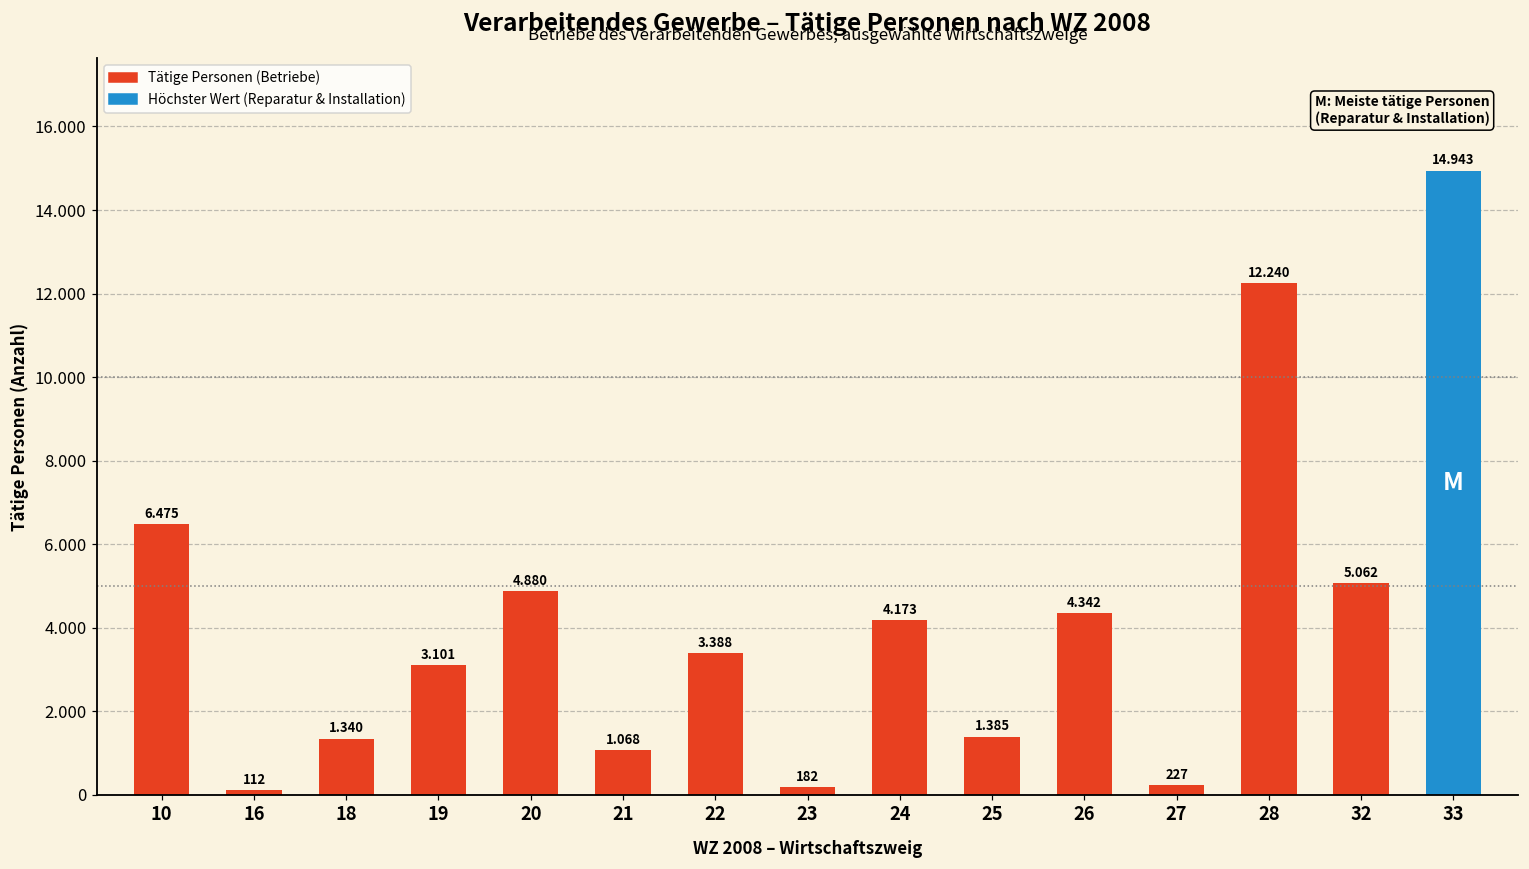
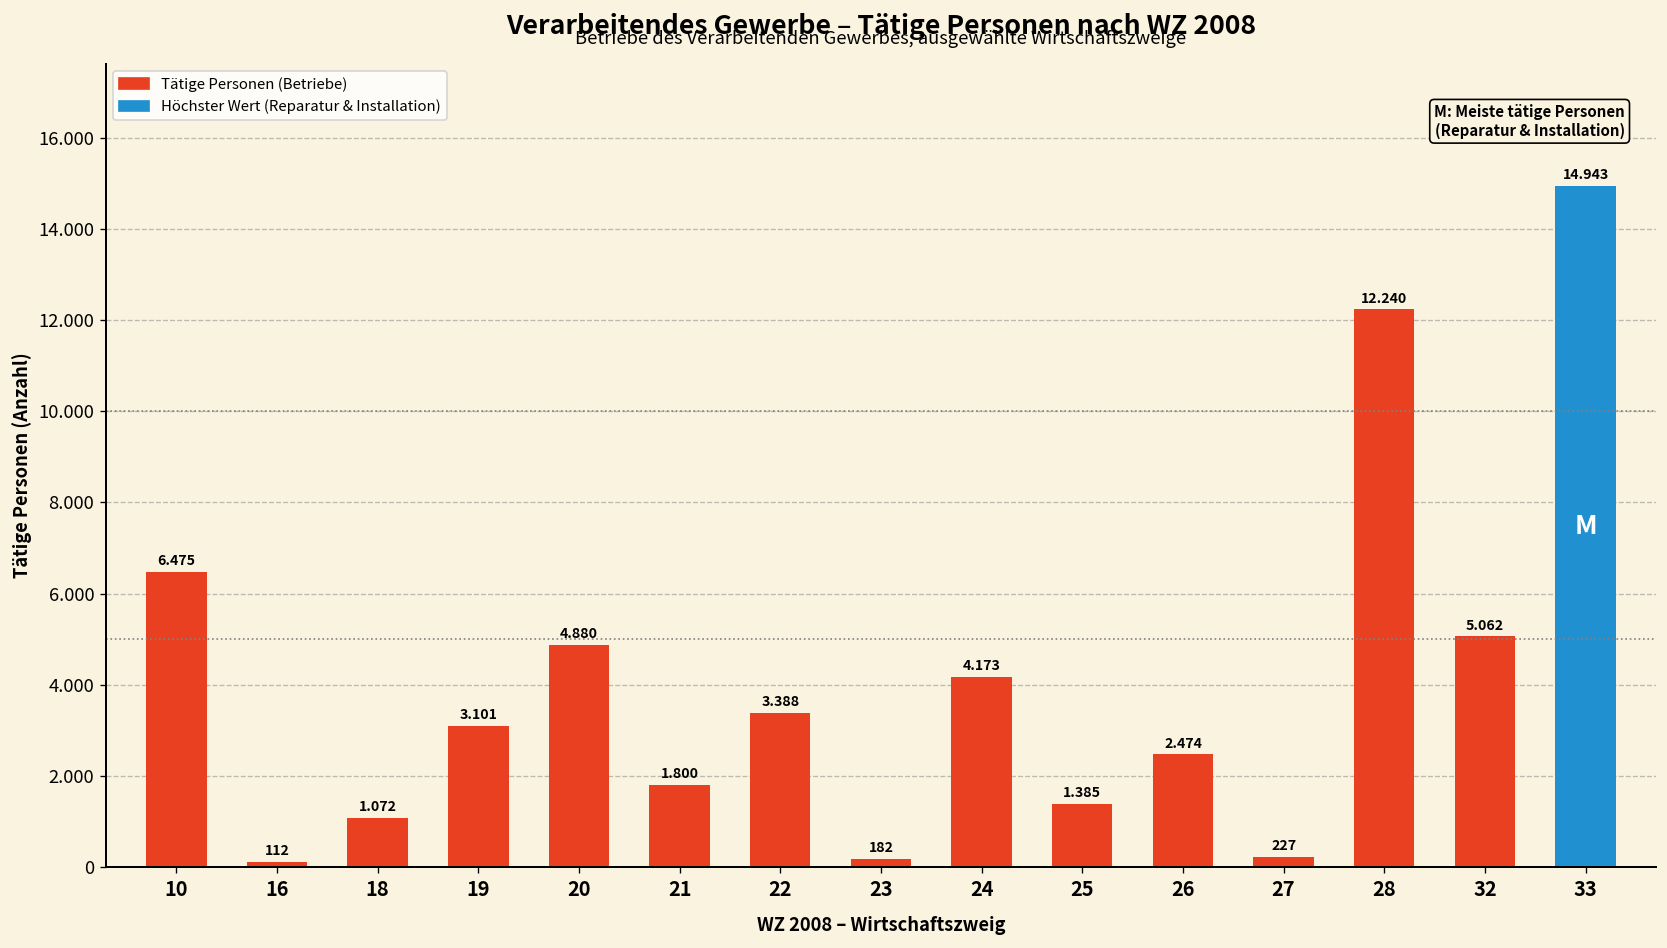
18: 1.340 -> 1.072
21: 1.068 -> 1.800
26: 4.342 -> 2.474
